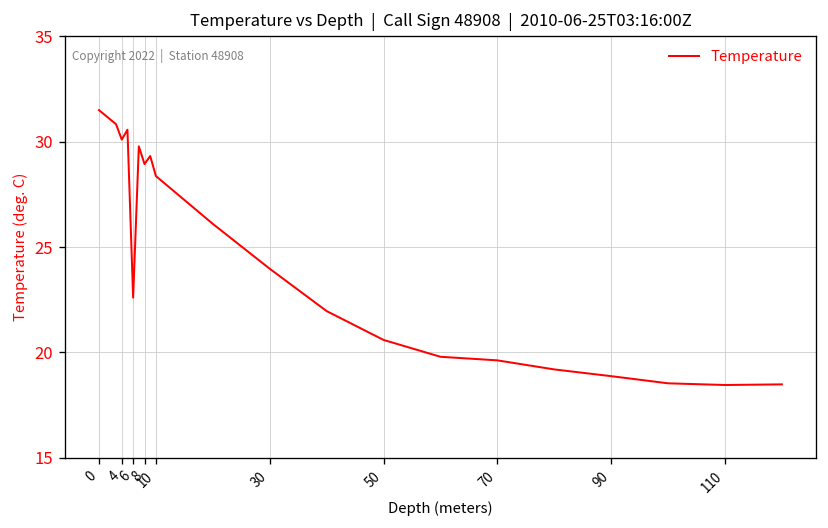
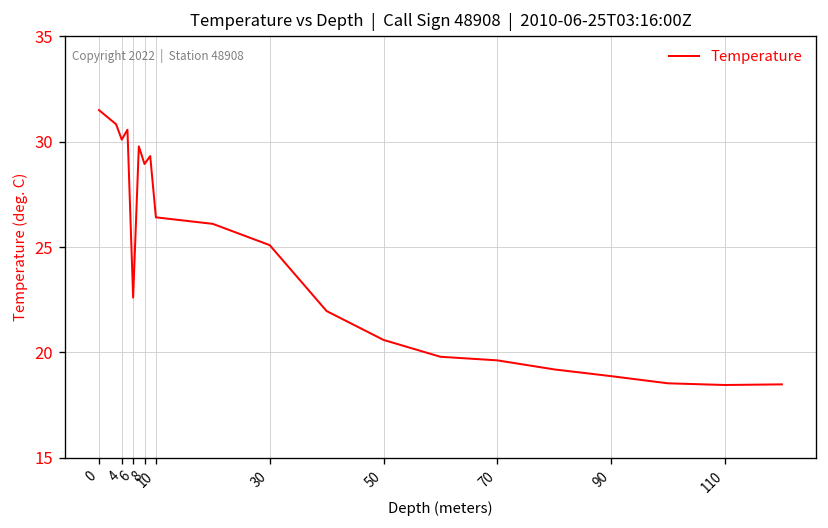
10: 28.4 -> 26.4
30: 24.0 -> 25.1
